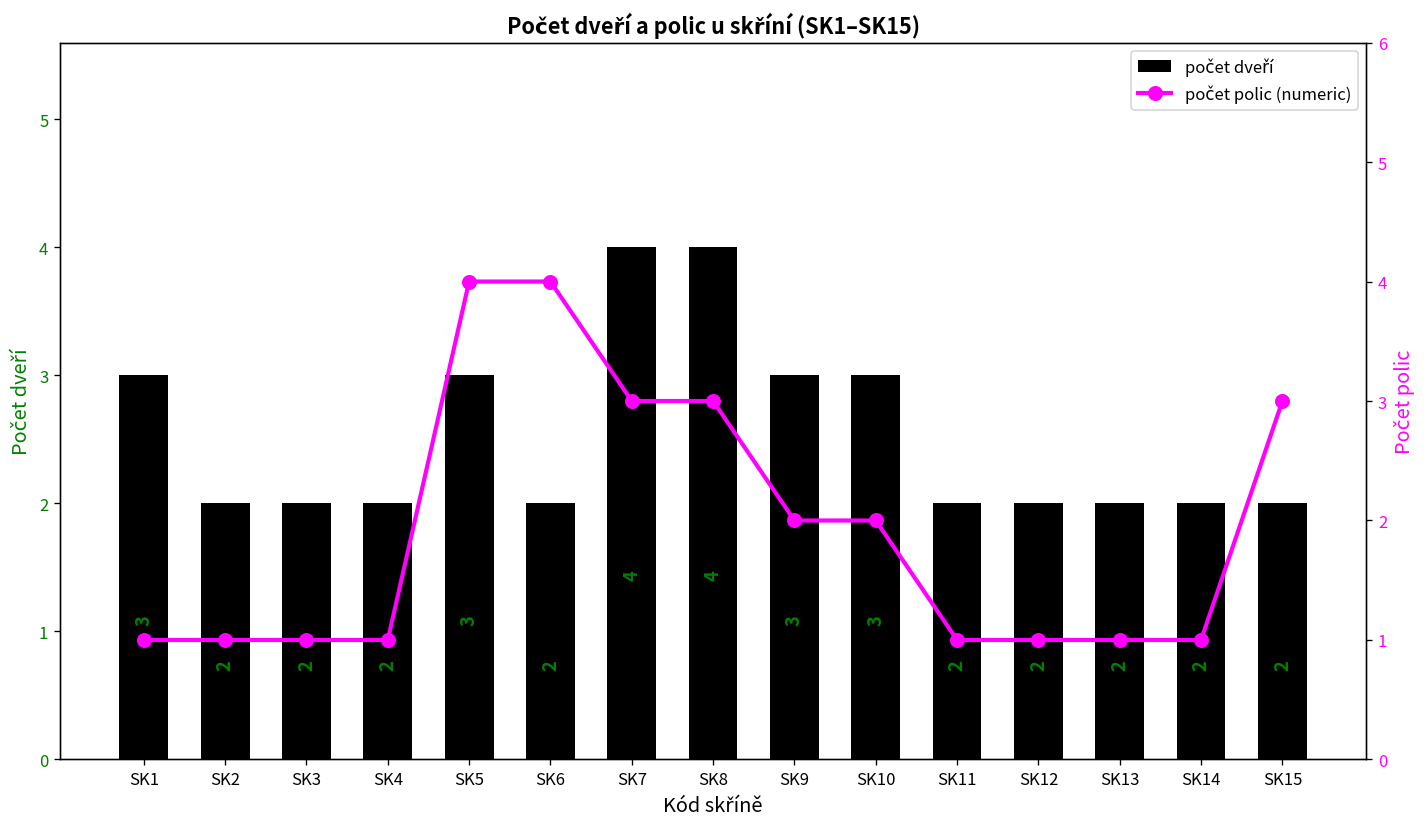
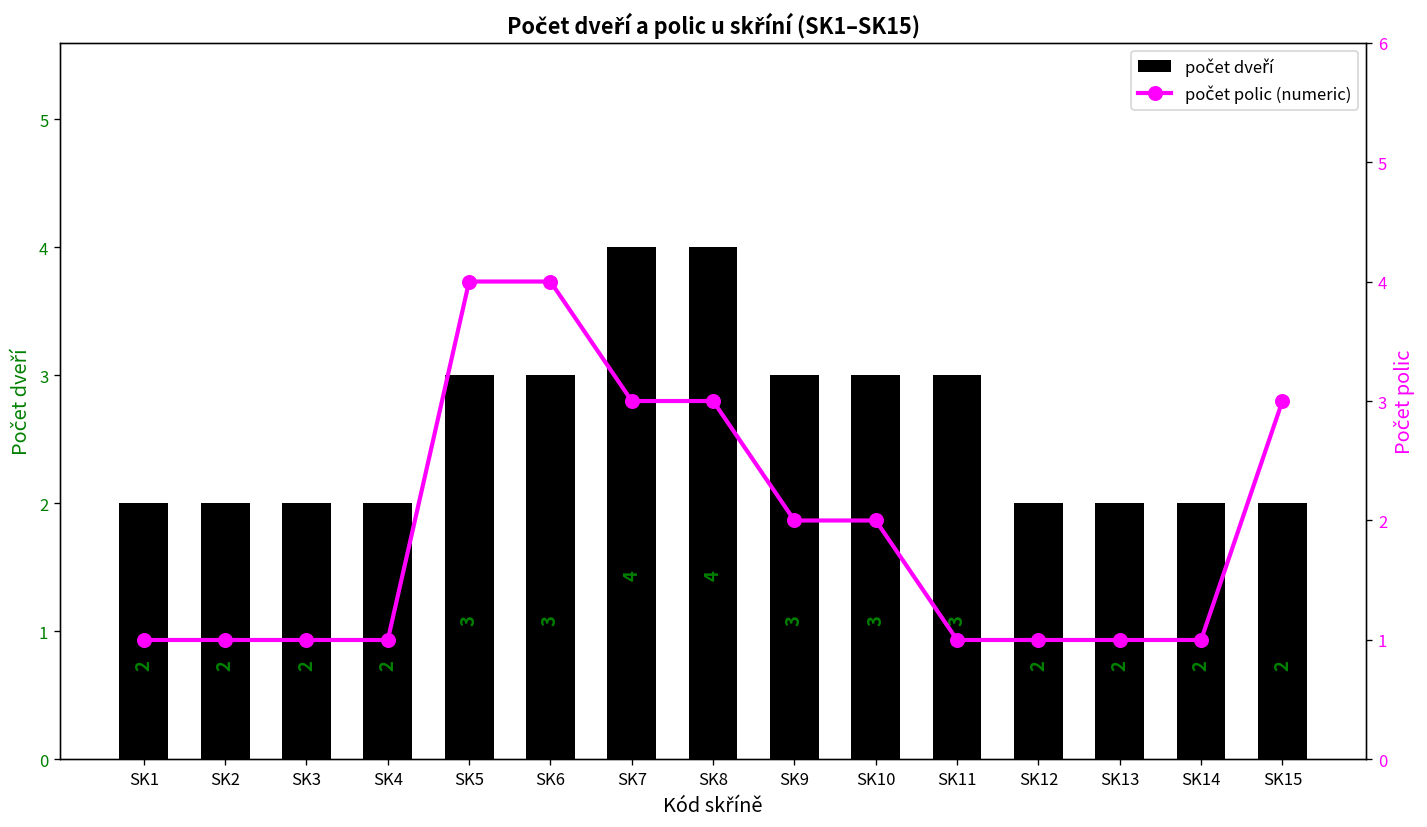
počet dveří, SK1: 3 -> 2
počet dveří, SK6: 2 -> 3
počet dveří, SK11: 2 -> 3
